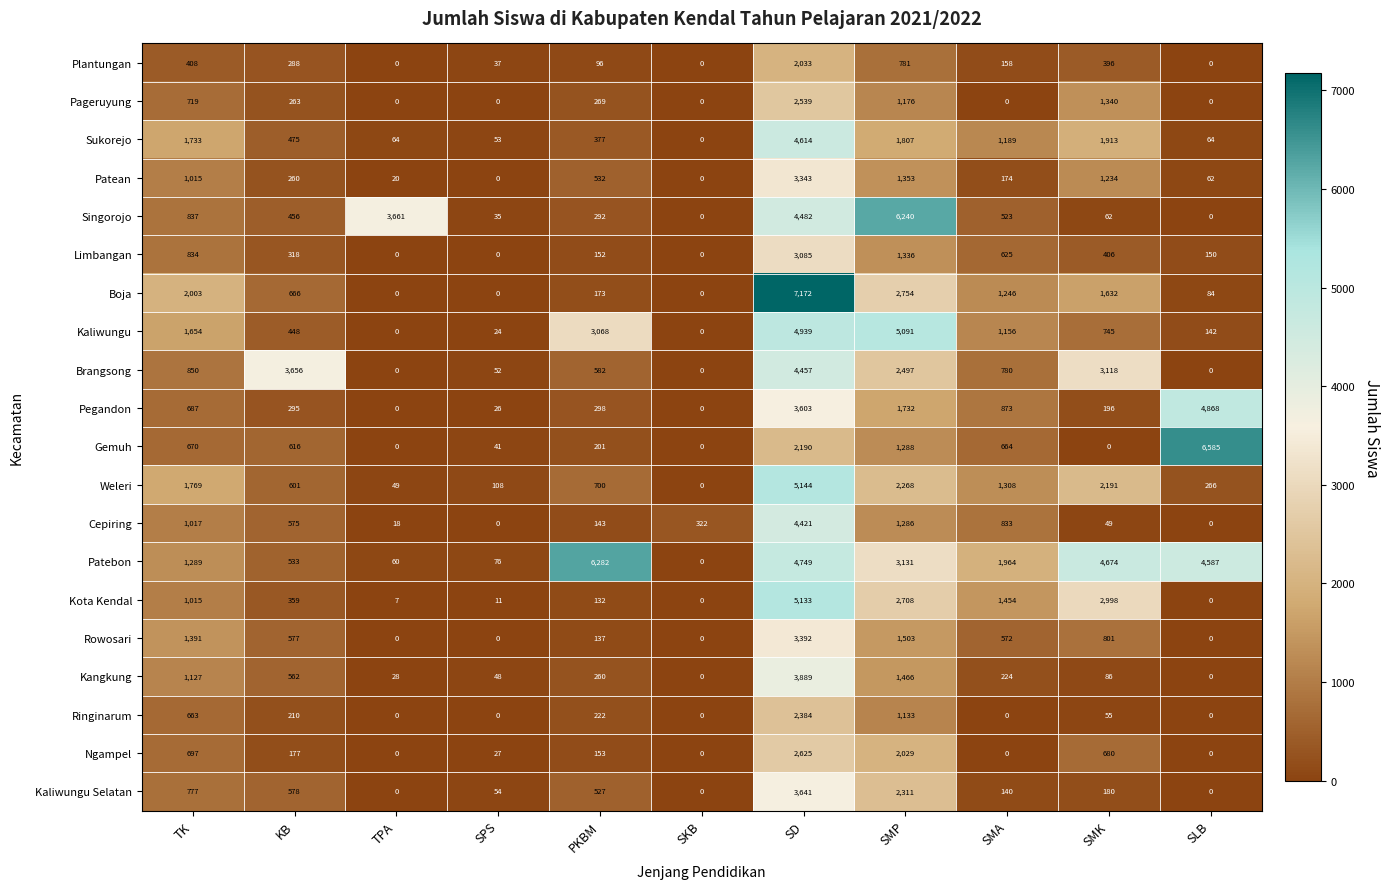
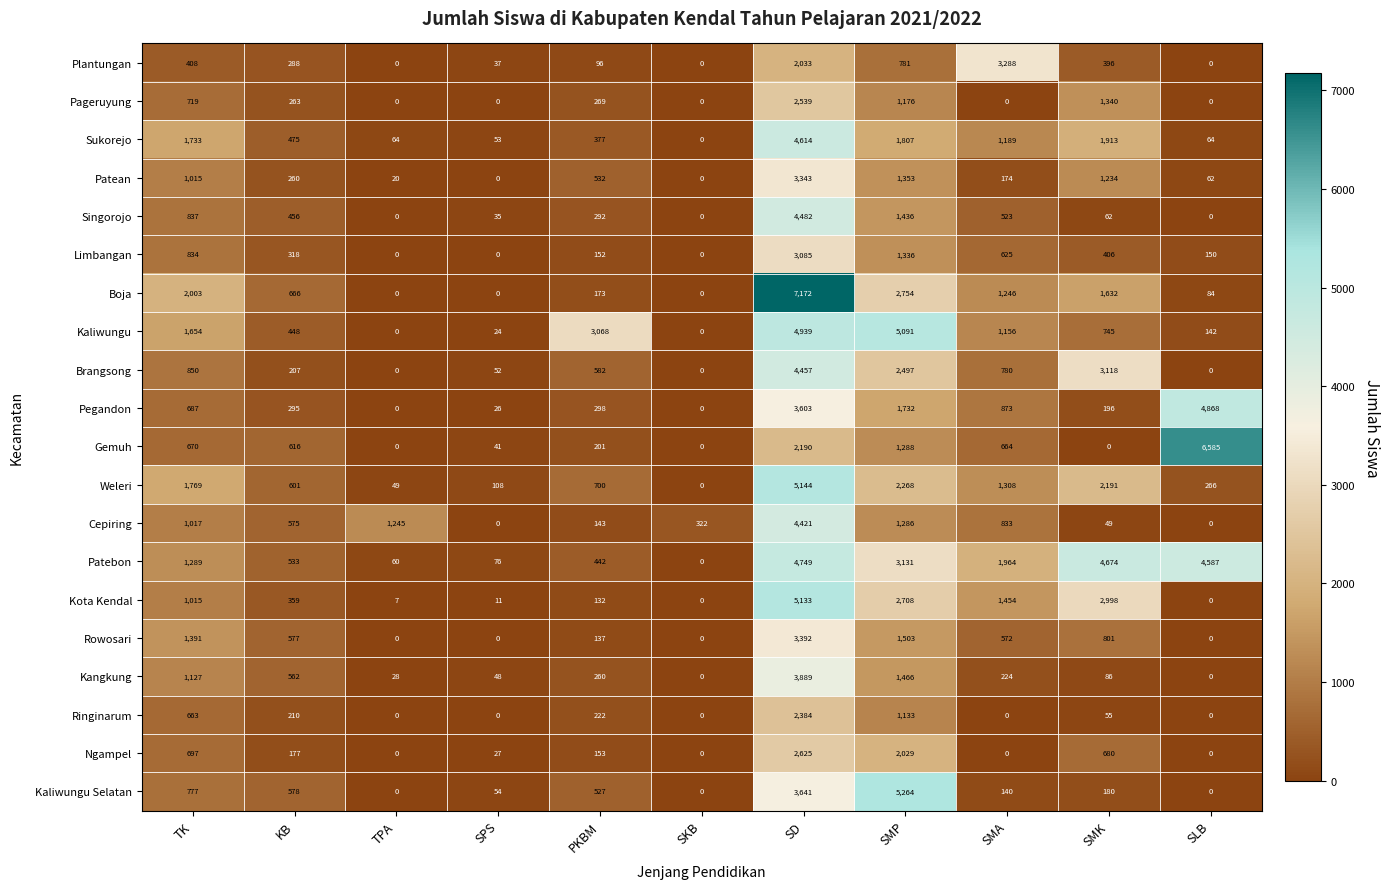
Plantungan, SMA: 158 -> 3,288
Singorojo, TPA: 3,661 -> 0
Singorojo, SMP: 6,240 -> 1,436
Brangsong, KB: 3,656 -> 207
Cepiring, TPA: 18 -> 1,245
Patebon, PKBM: 6,282 -> 442
Kaliwungu Selatan, SMP: 2,311 -> 5,264
